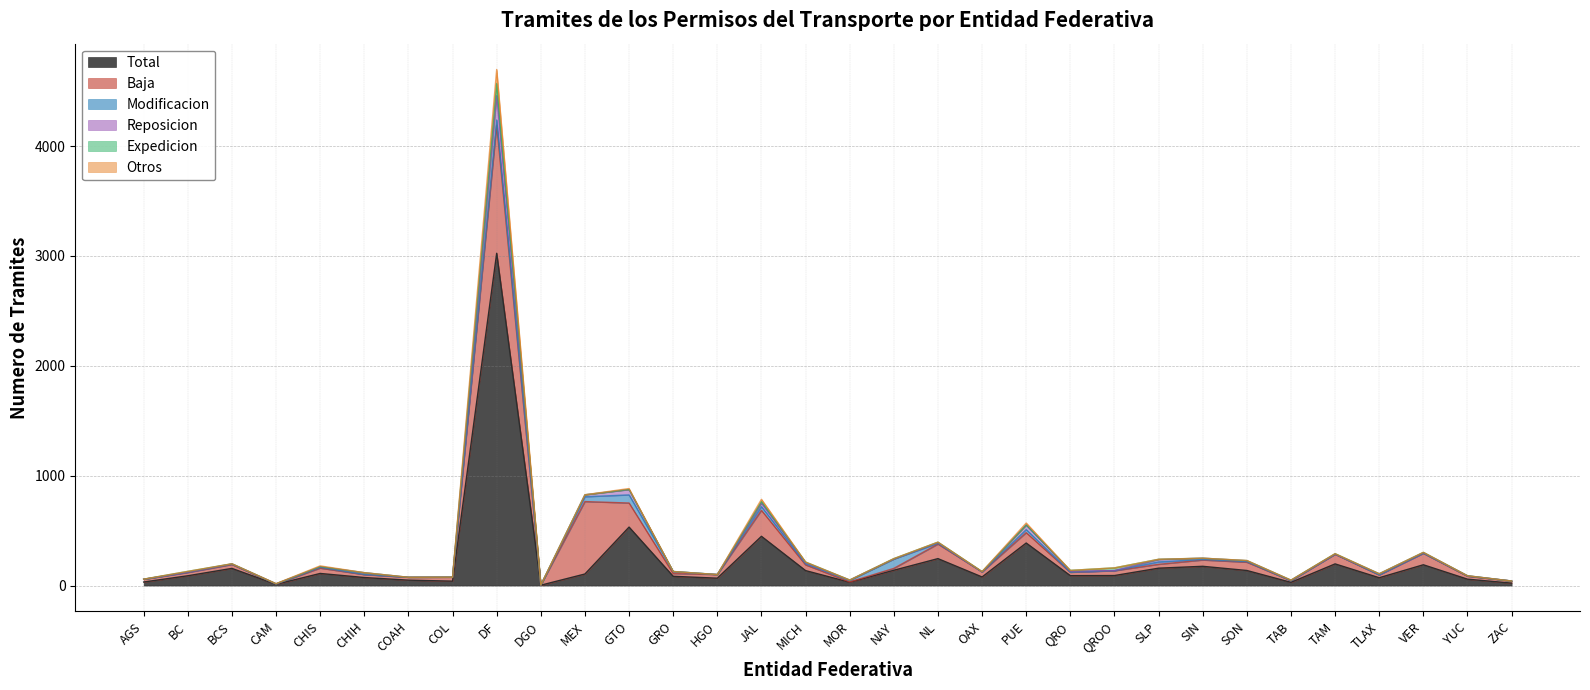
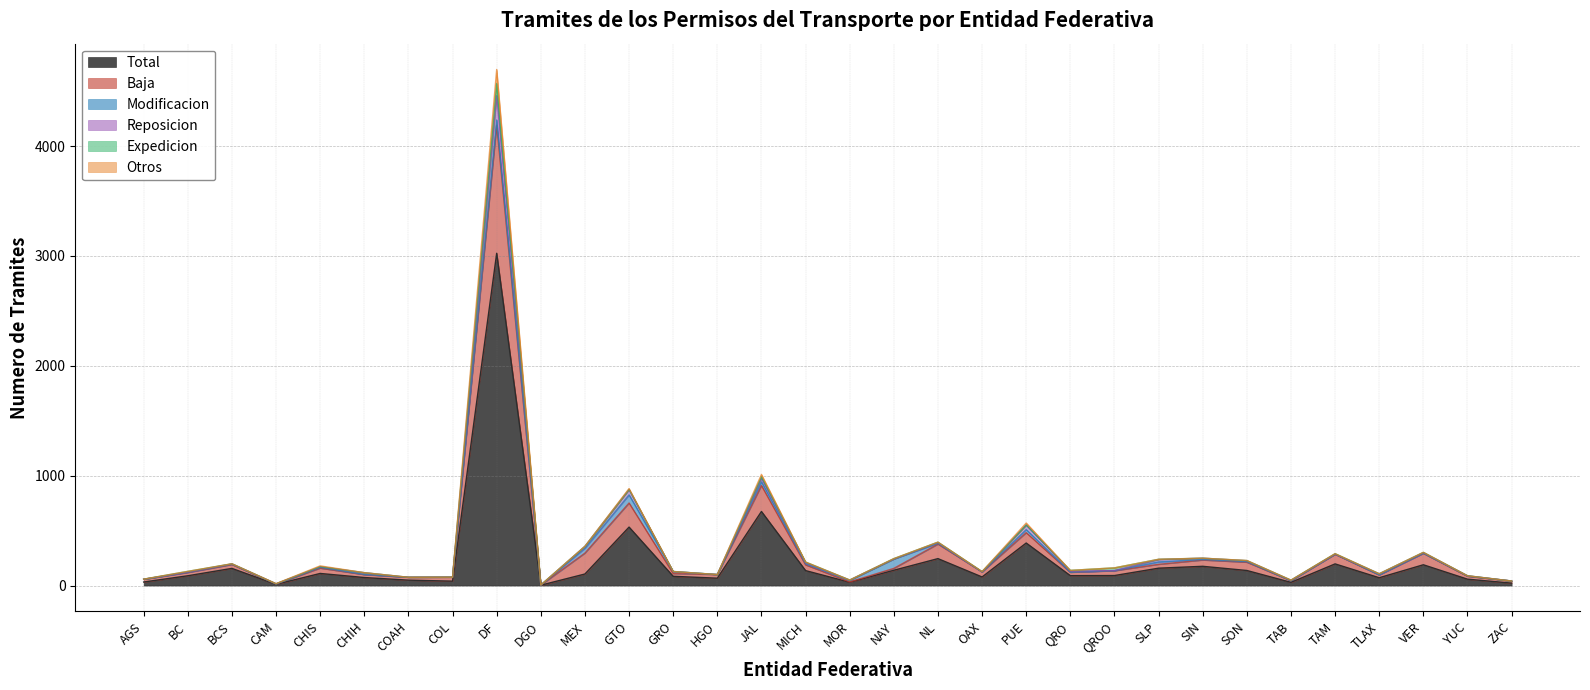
Baja, MEX: 660 -> 190
Total, JAL: 450 -> 670
